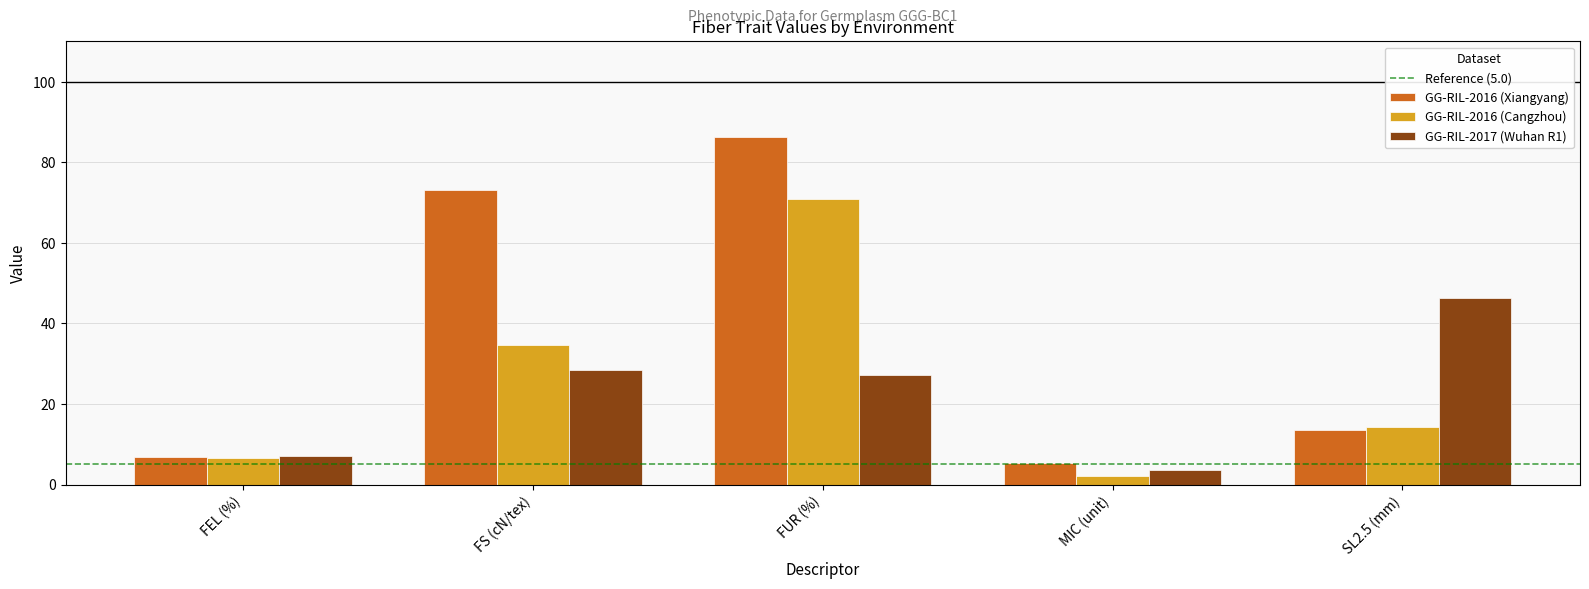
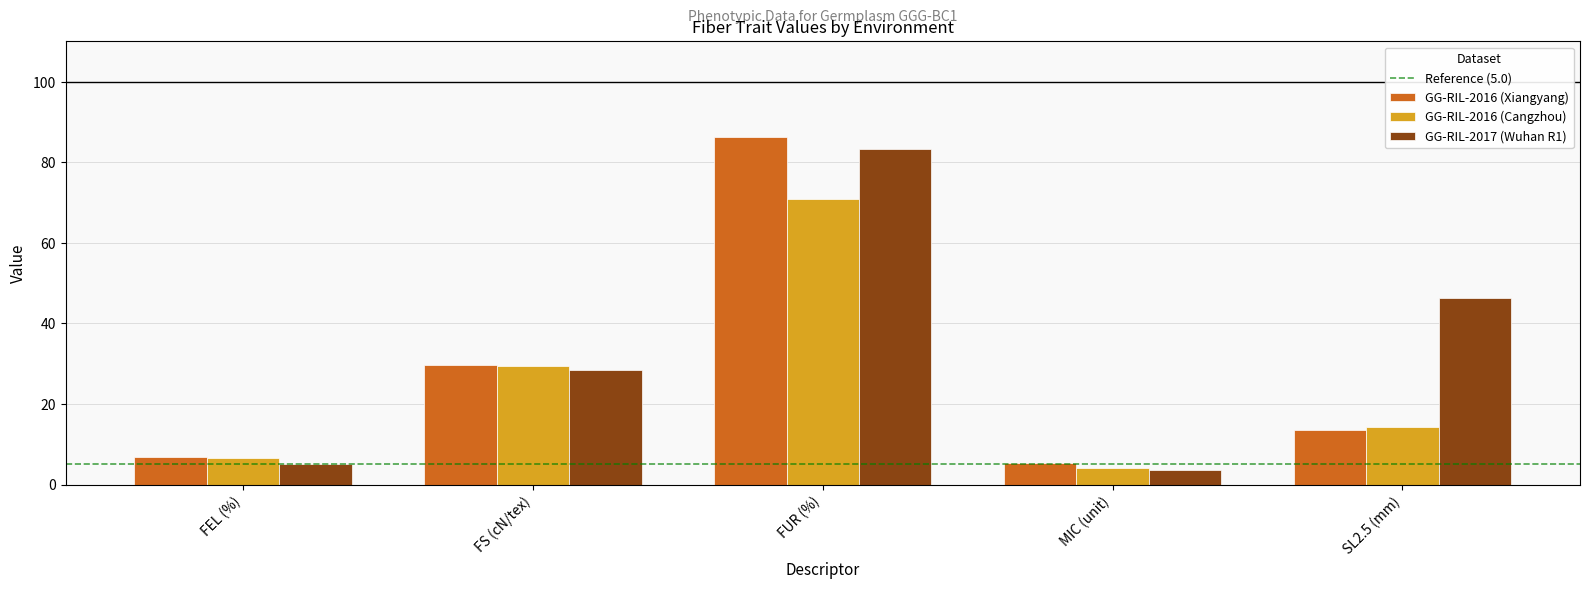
GG-RIL-2017 (Wuhan R1), FEL (%): 7 -> 5
GG-RIL-2016 (Xiangyang), FS (cN/tex): 73 -> 30
GG-RIL-2016 (Cangzhou), FS (cN/tex): 35 -> 29
GG-RIL-2017 (Wuhan R1), FUR (%): 27 -> 83
GG-RIL-2016 (Cangzhou), MIC (unit): 2 -> 4
